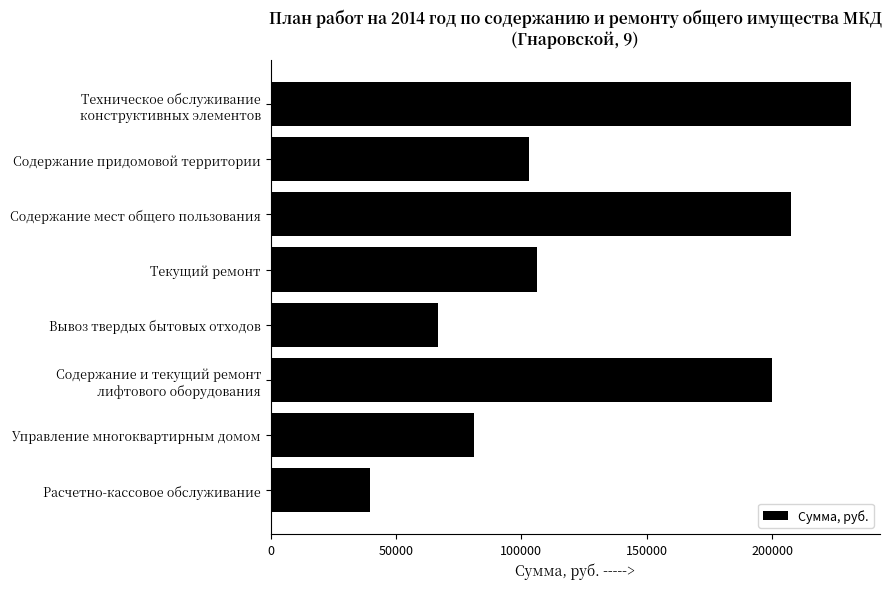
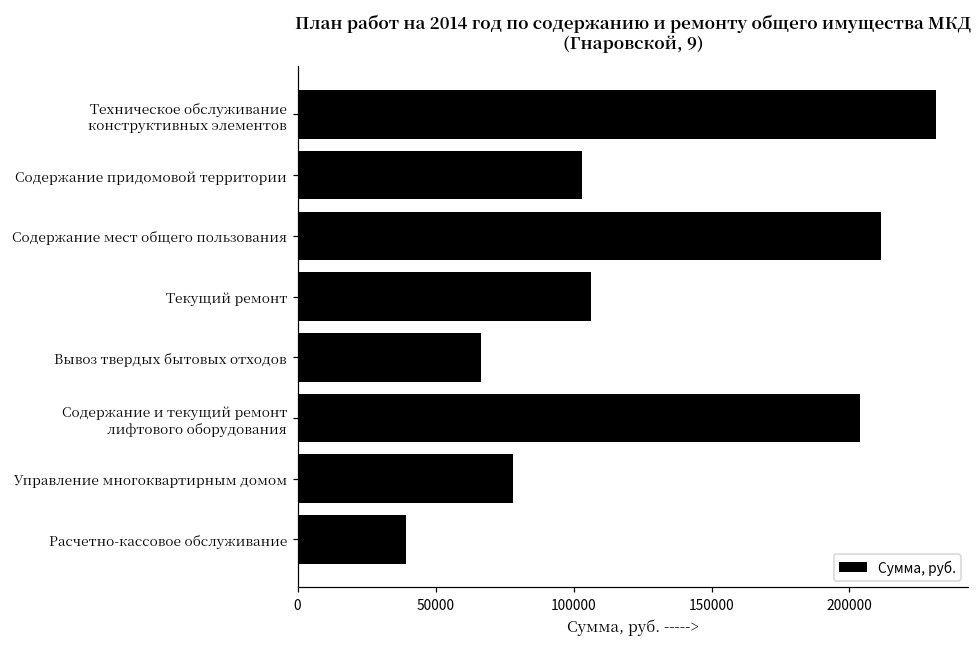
Содержание мест общего пользования: 207000 -> 211000
Содержание и текущий ремонт лифтового оборудования: 200000 -> 204000
Управление многоквартирным домом: 81000 -> 78000
